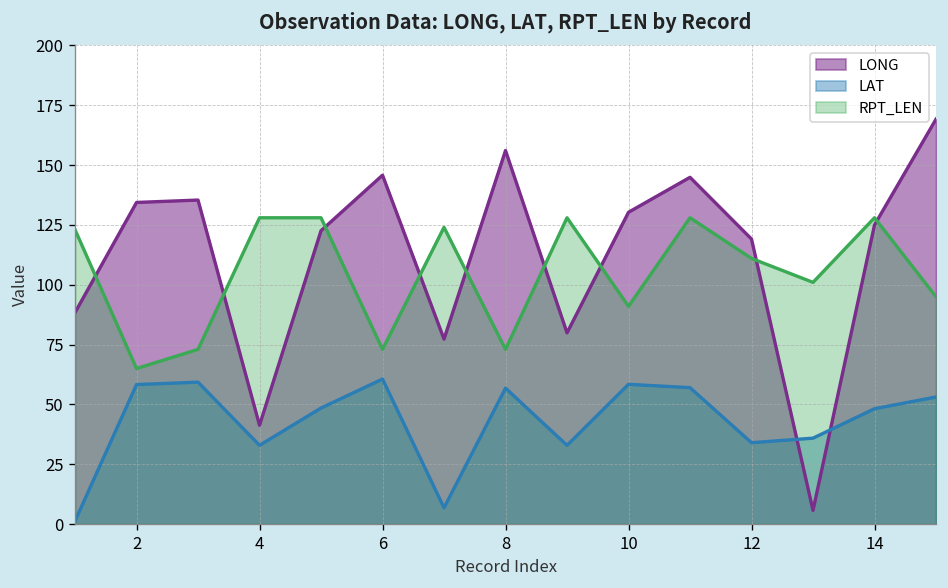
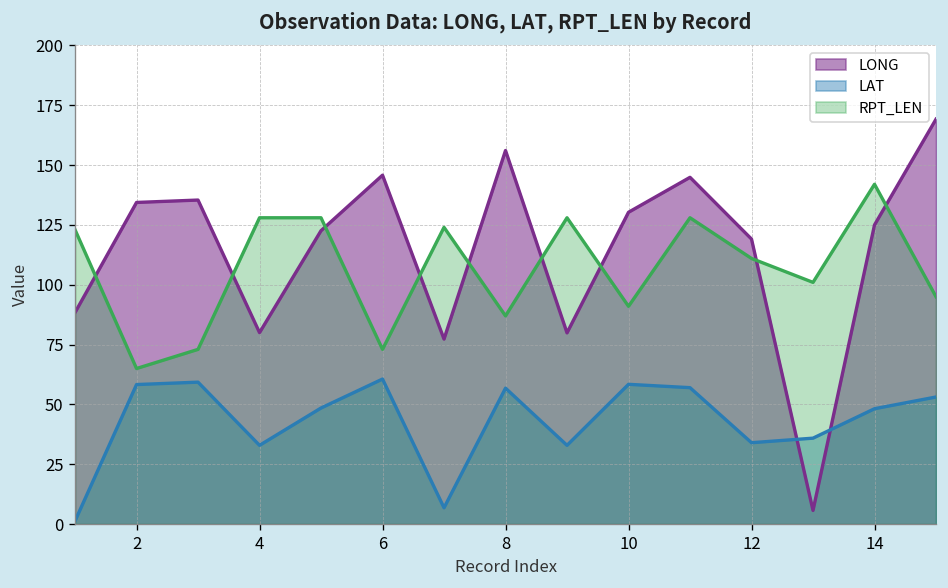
LONG, 4: 41 -> 80
RPT_LEN, 8: 73 -> 87
RPT_LEN, 14: 128 -> 142
